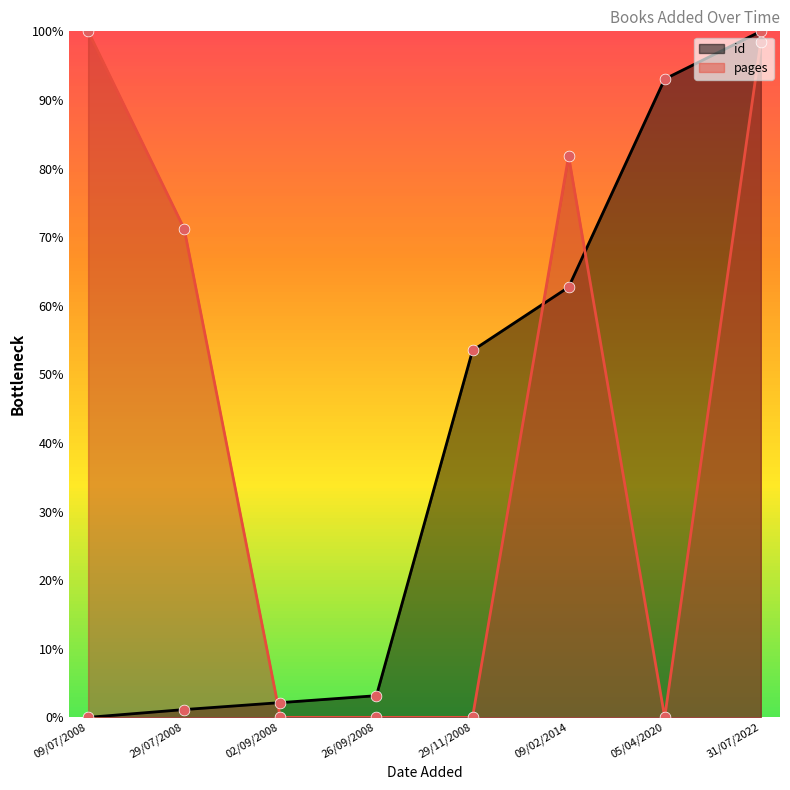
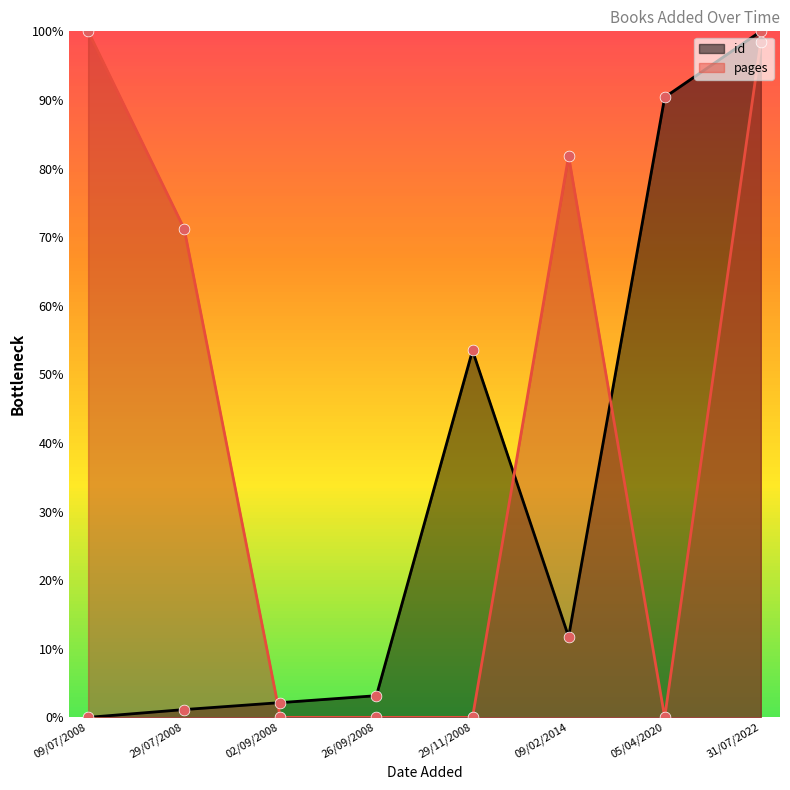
id, 09/02/2014: 63% -> 12%
id, 05/04/2020: 93% -> 90%
